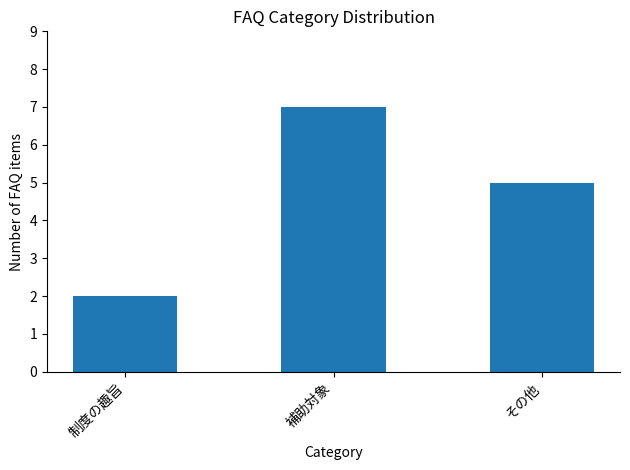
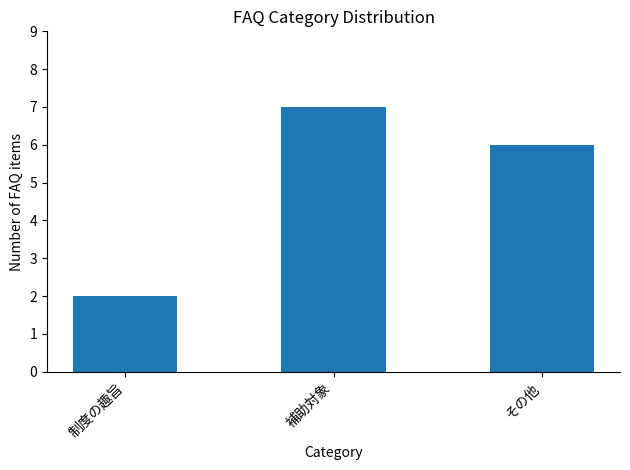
その他: 5 -> 6
